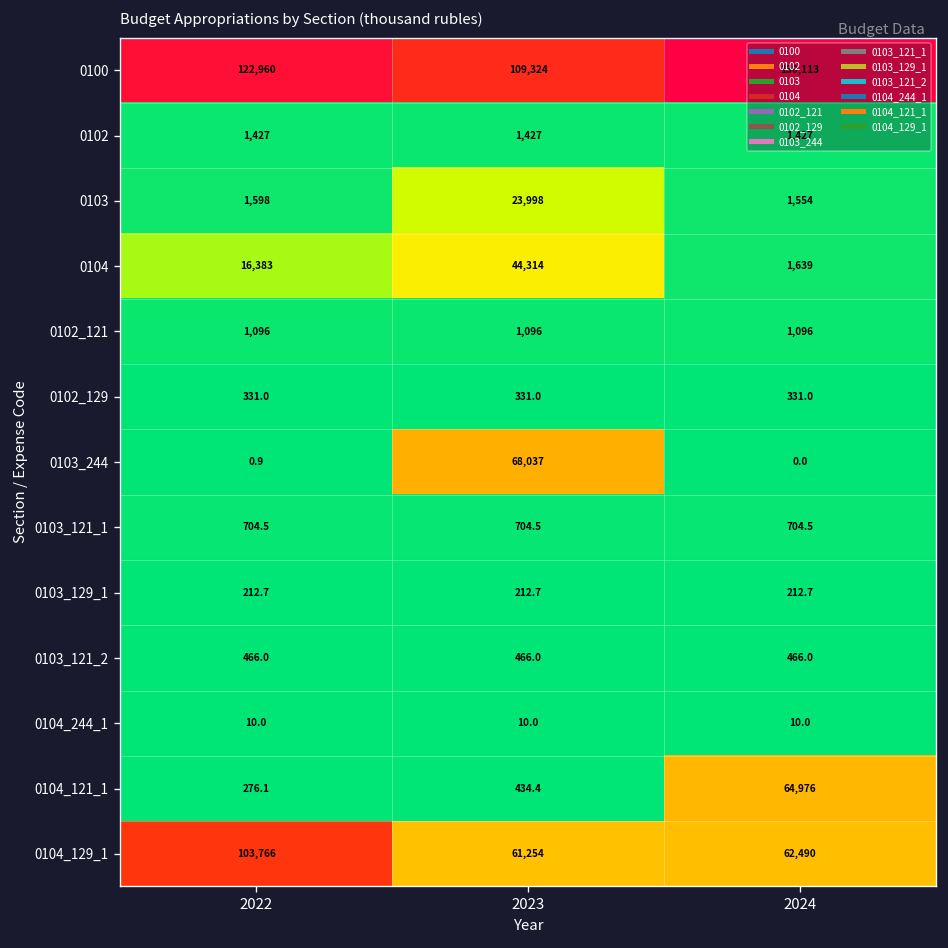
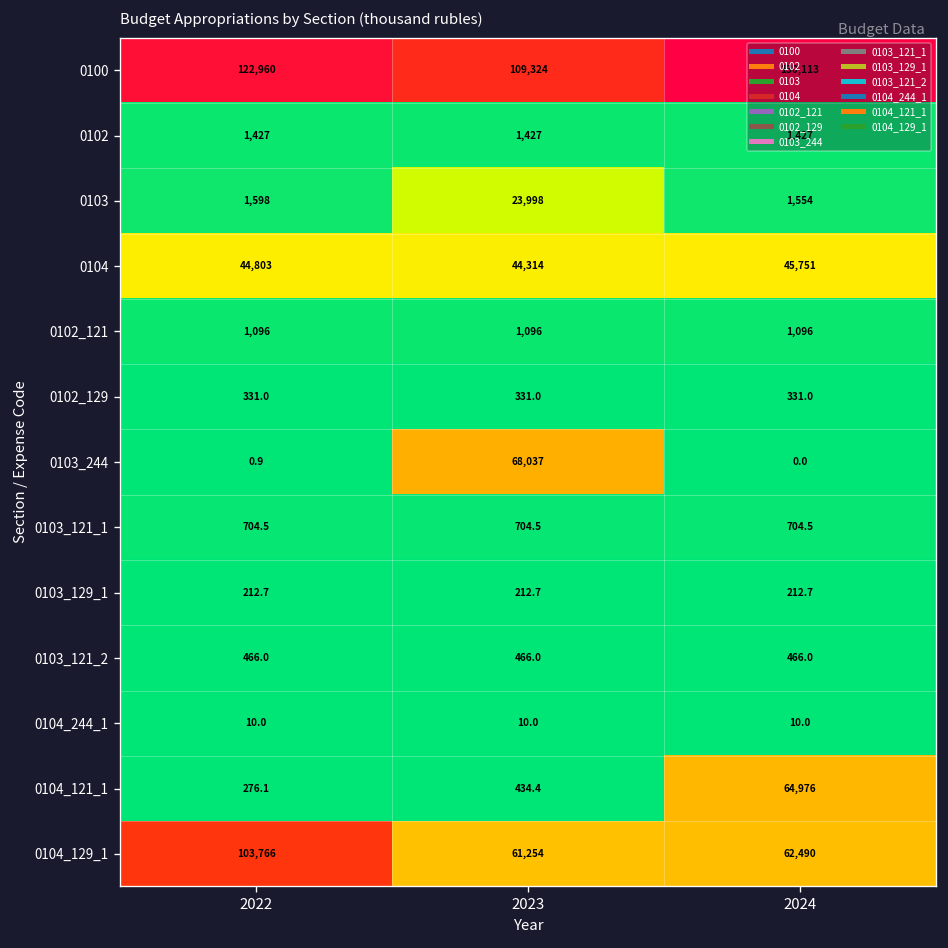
0104, 2022: 16,383 -> 44,803
0104, 2024: 1,639 -> 45,751
